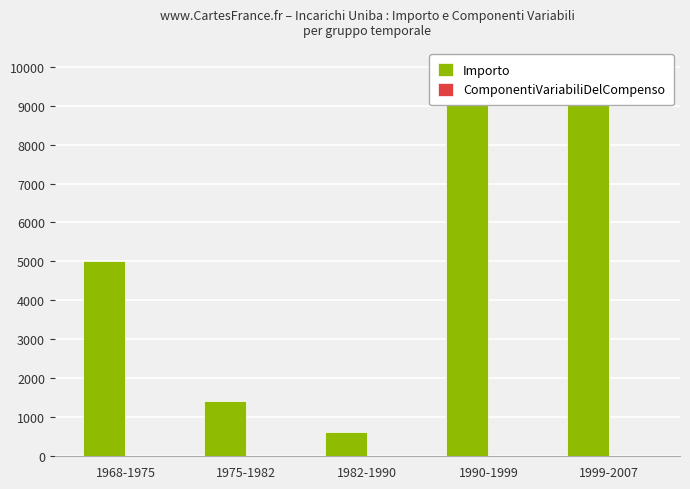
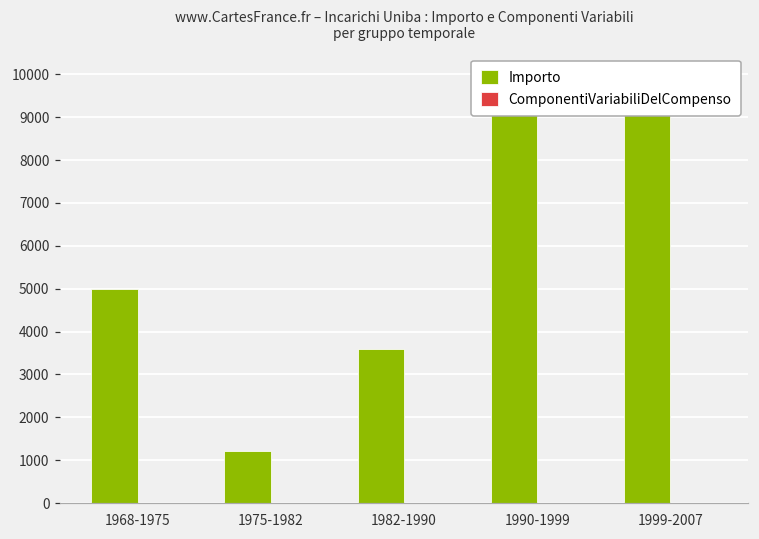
Importo, 1975-1982: 1400 -> 1200
Importo, 1982-1990: 600 -> 3600
